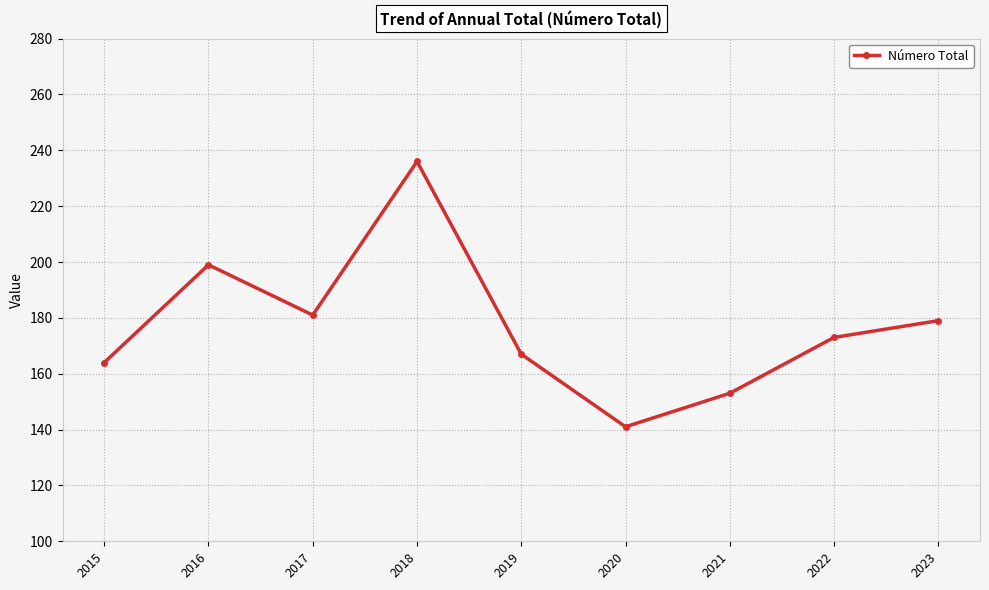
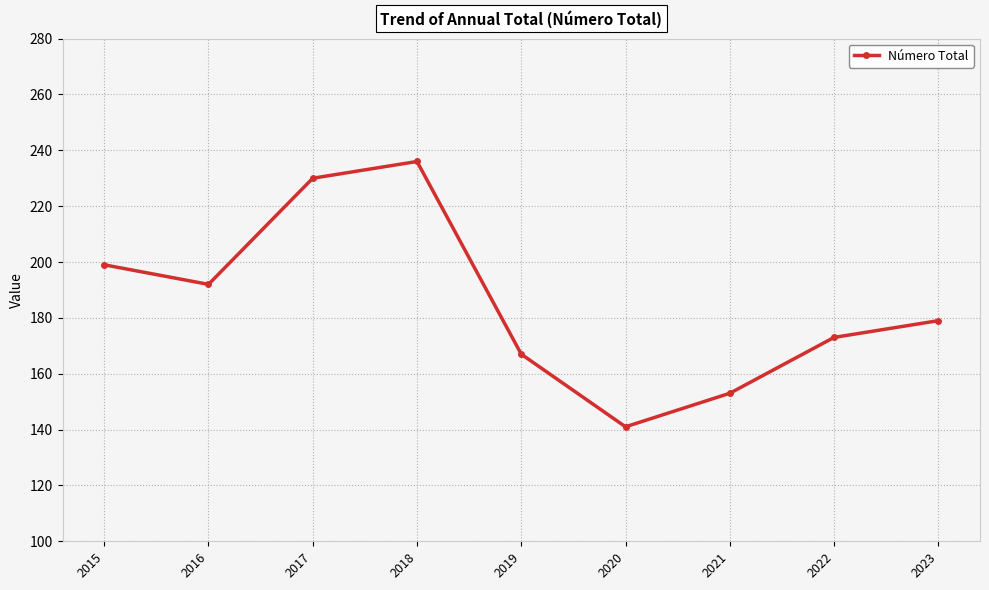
2015: 164 -> 199
2016: 199 -> 192
2017: 181 -> 230
